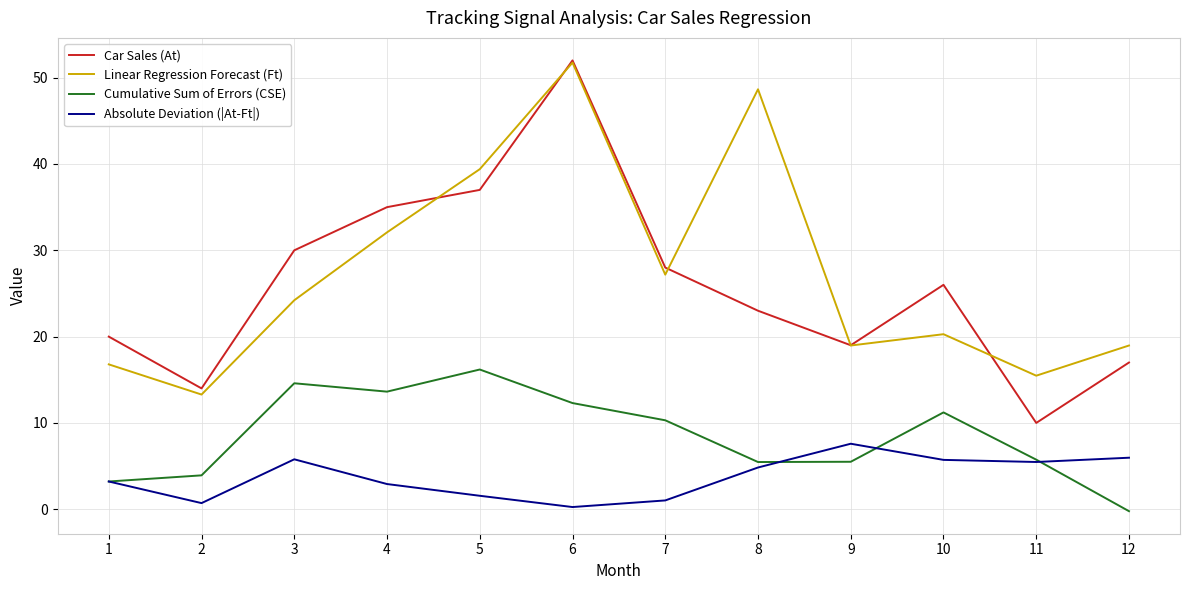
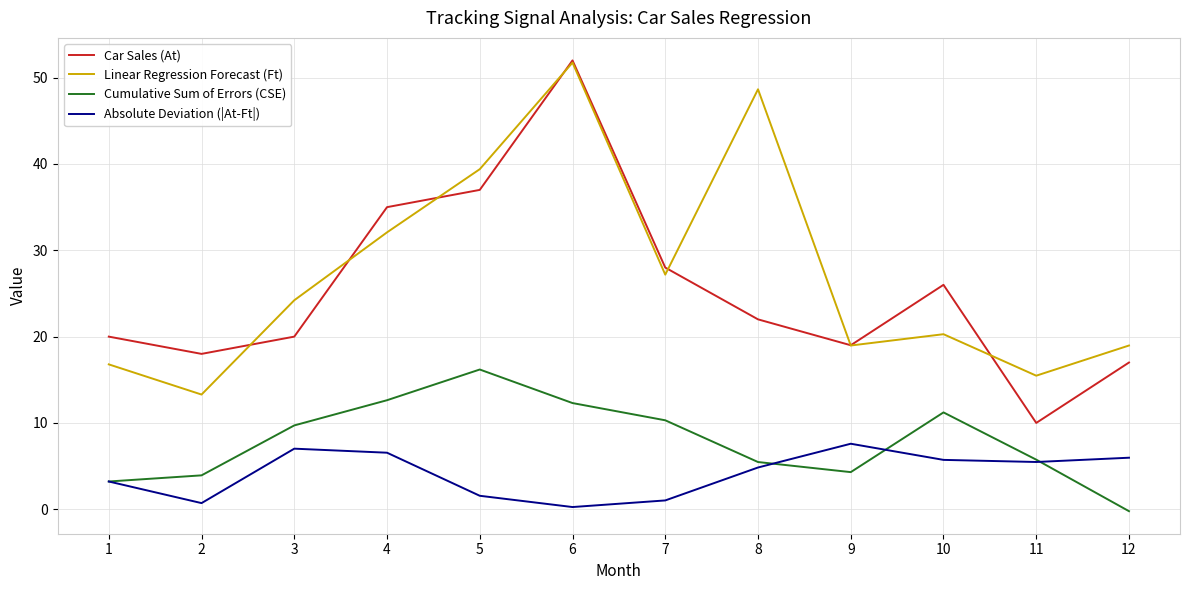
Car Sales (At), 2: 14 -> 18
Car Sales (At), 3: 30 -> 20
Cumulative Sum of Errors (CSE), 3: 15 -> 10
Absolute Deviation (|At-Ft|), 3: 6 -> 7
Cumulative Sum of Errors (CSE), 4: 14 -> 13
Absolute Deviation (|At-Ft|), 4: 3 -> 7
Car Sales (At), 8: 23 -> 22
Cumulative Sum of Errors (CSE), 9: 6 -> 4
